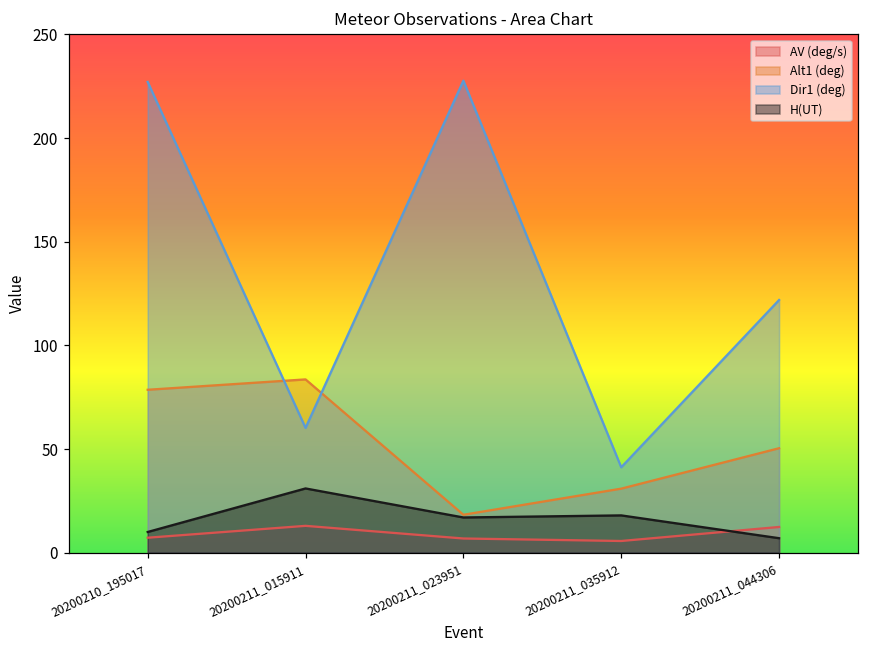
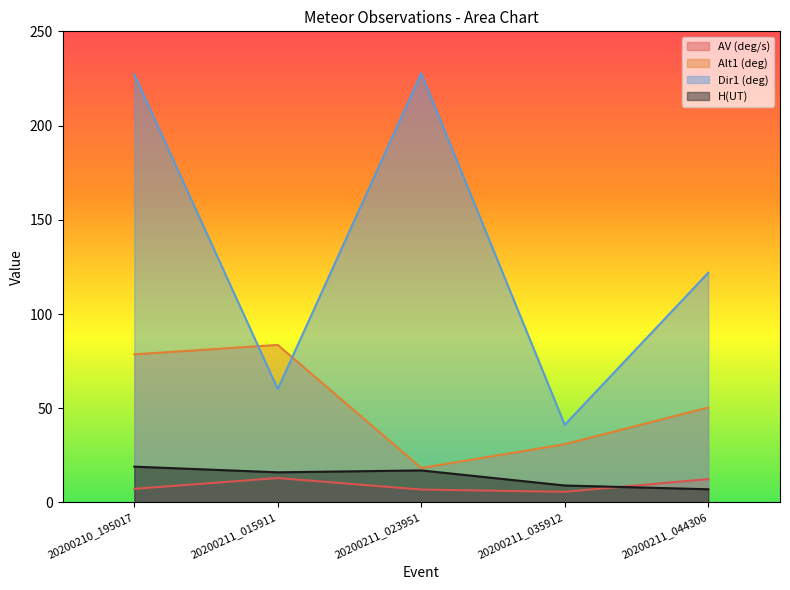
H(UT), 20200210_195017: 10 -> 19
H(UT), 20200211_015911: 31 -> 16
H(UT), 20200211_035912: 18 -> 9
